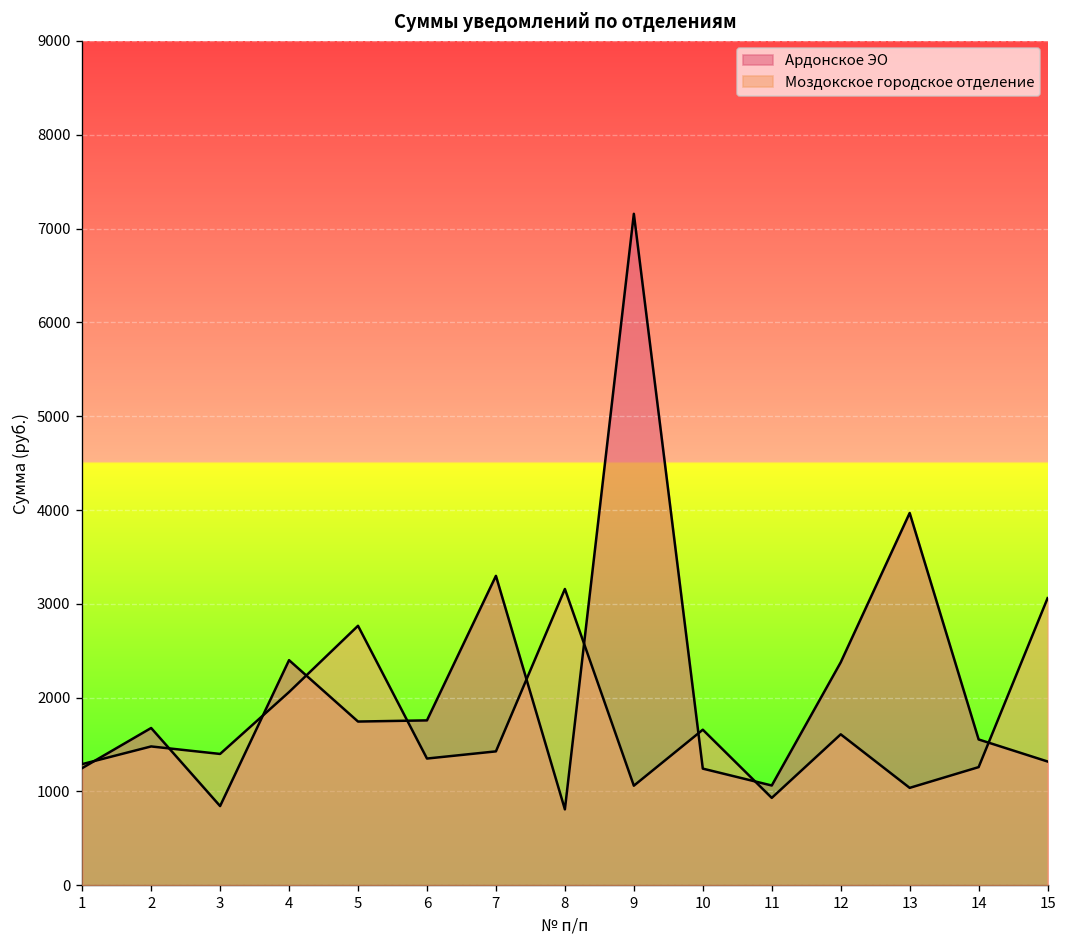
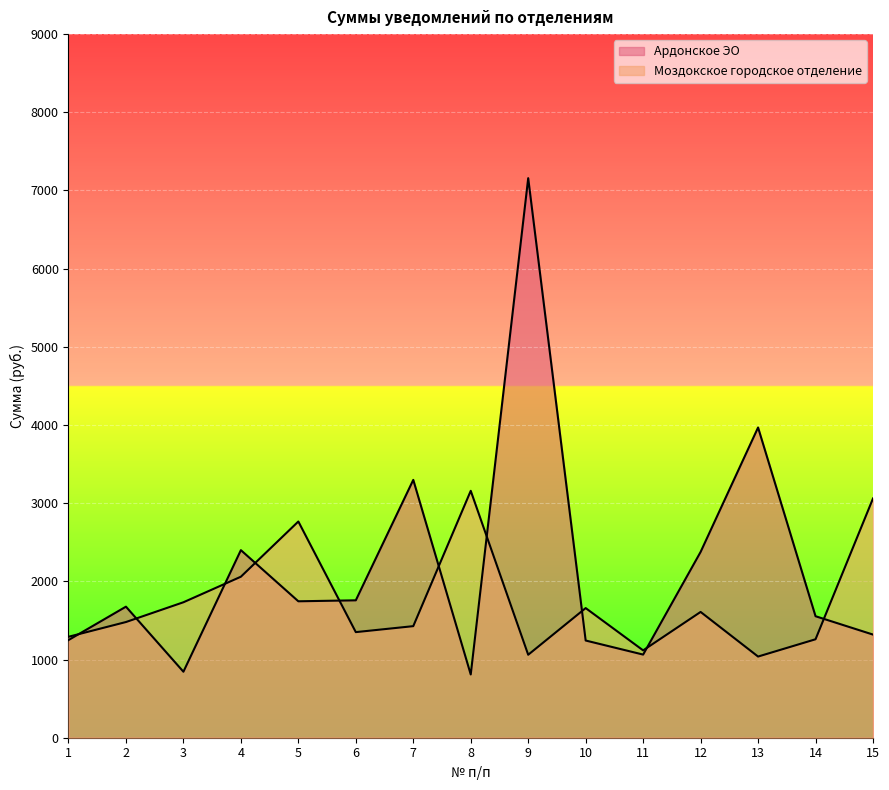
Моздокское городское отделение, 3: 1400 -> 1700
Моздокское городское отделение, 11: 900 -> 1100
